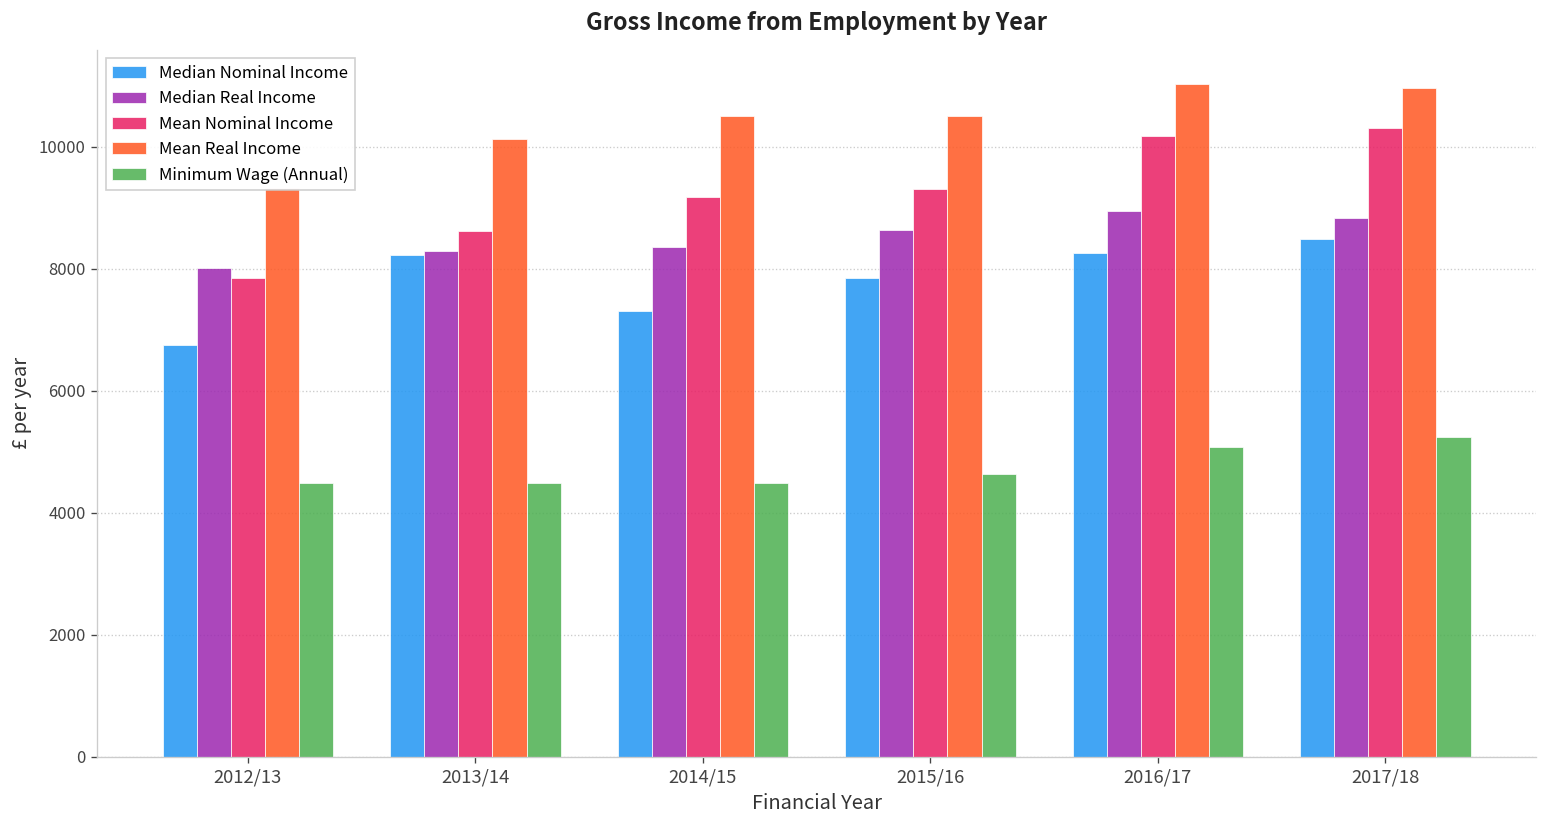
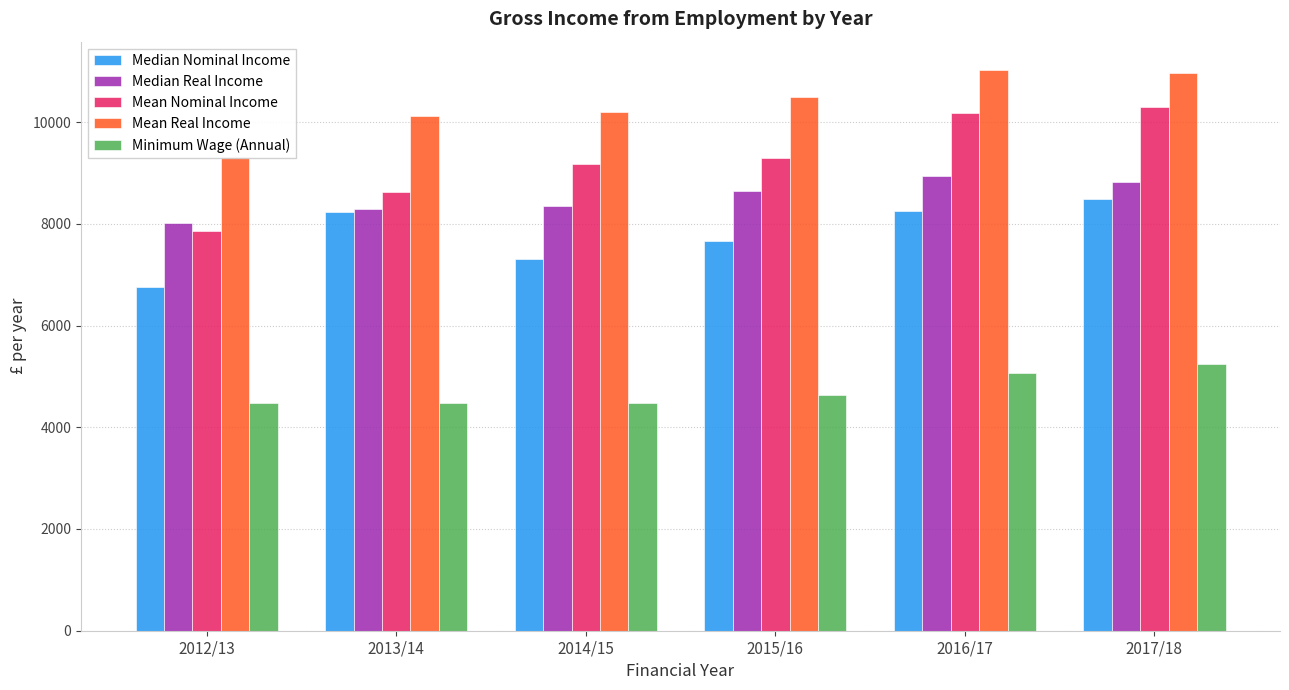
Mean Real Income, 2014/15: 10500 -> 10200
Median Nominal Income, 2015/16: 7800 -> 7700
